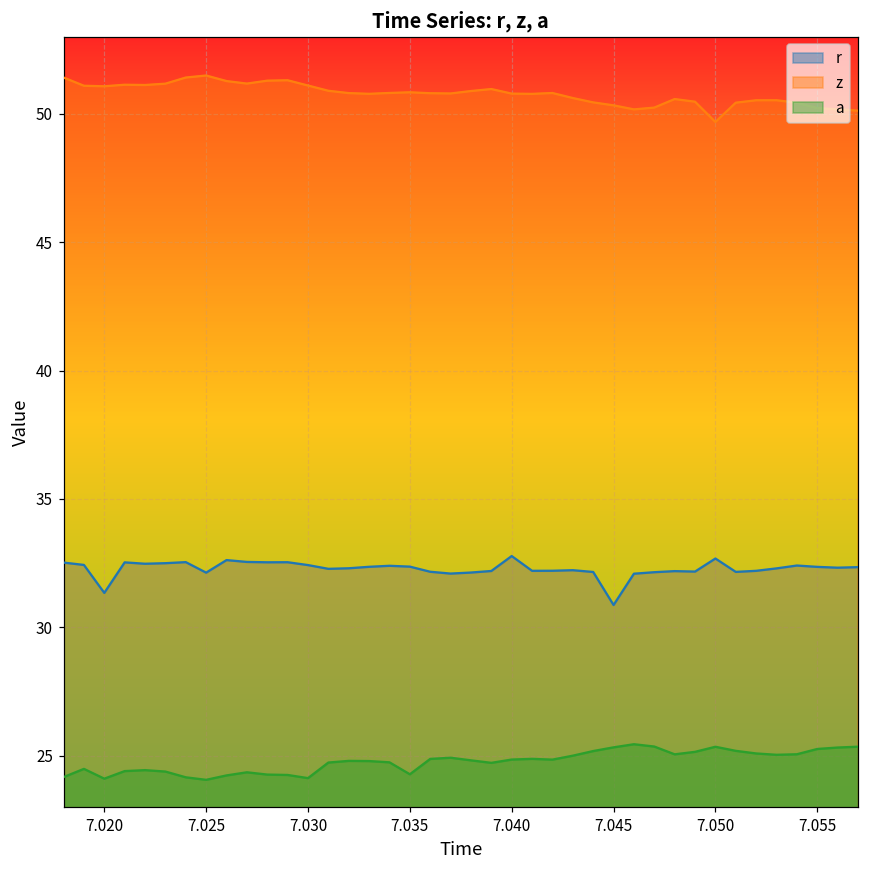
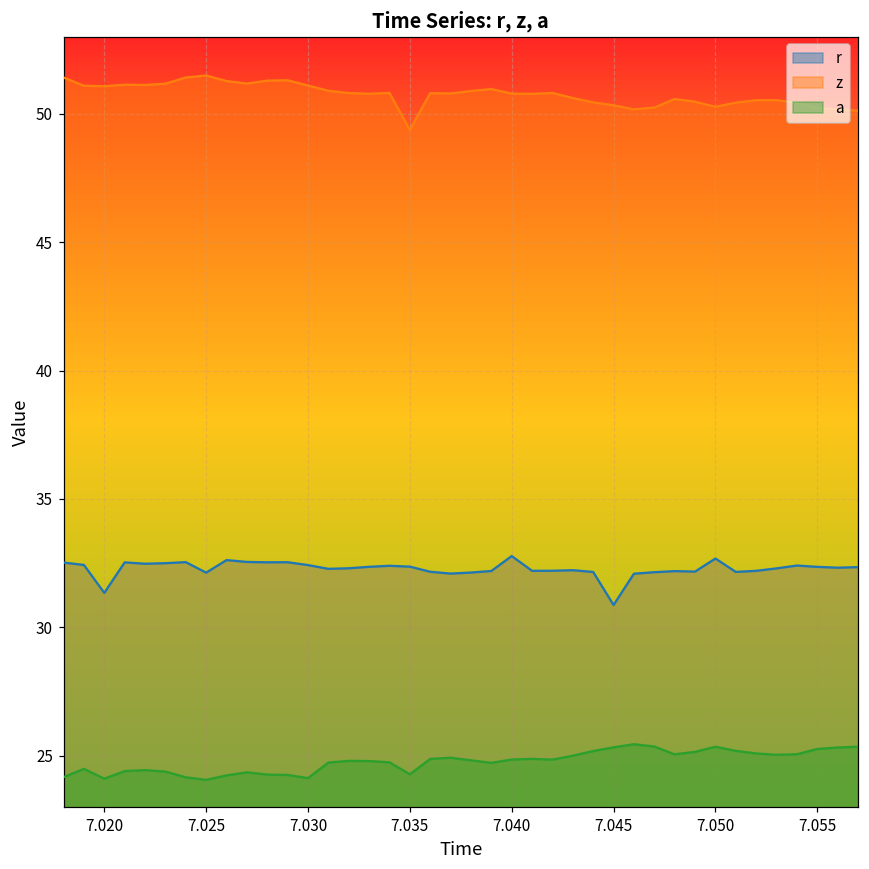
z, 7.035: 50.8 -> 49.4
z, 7.050: 49.7 -> 50.3
